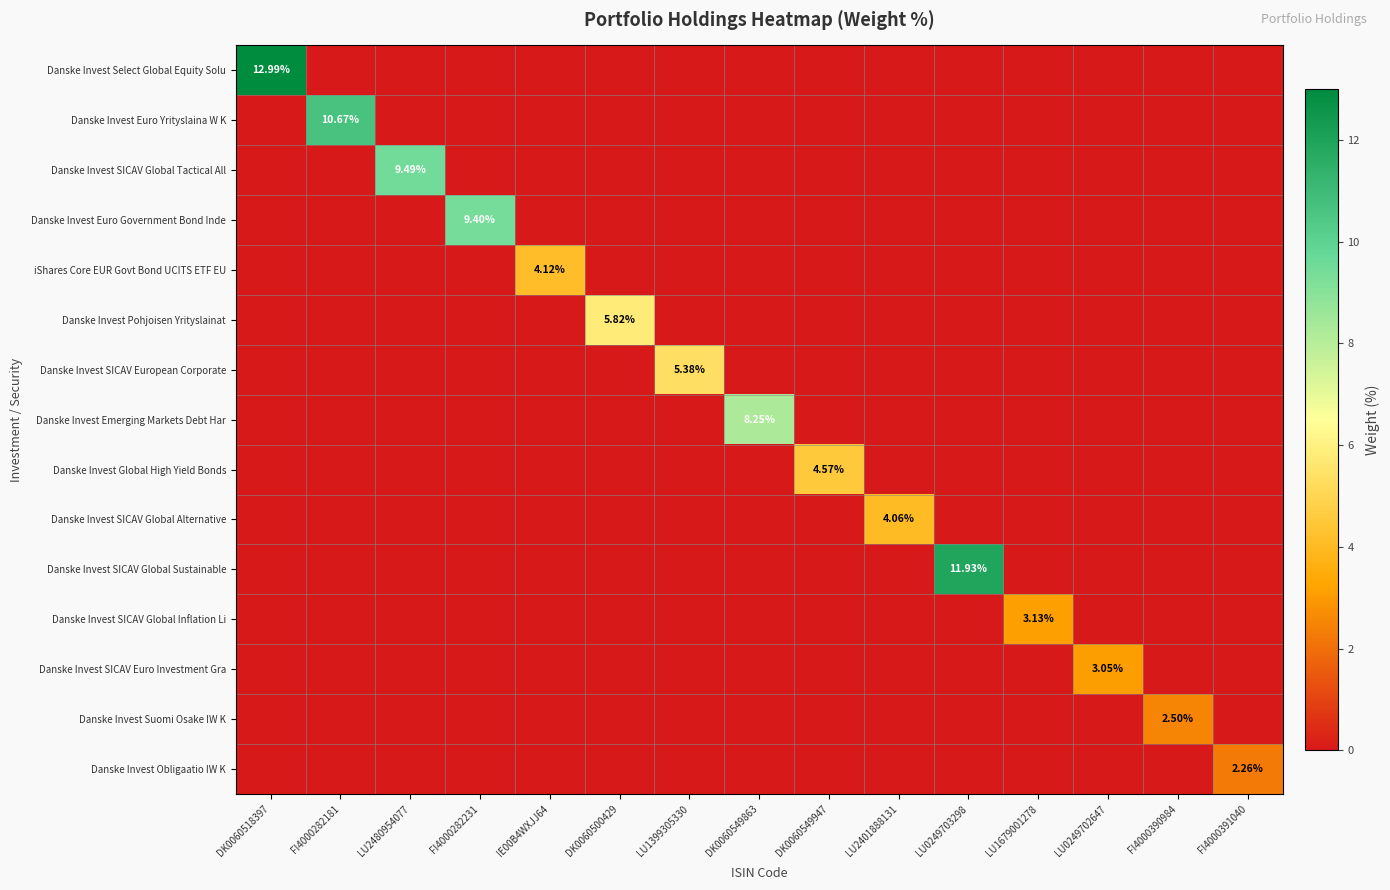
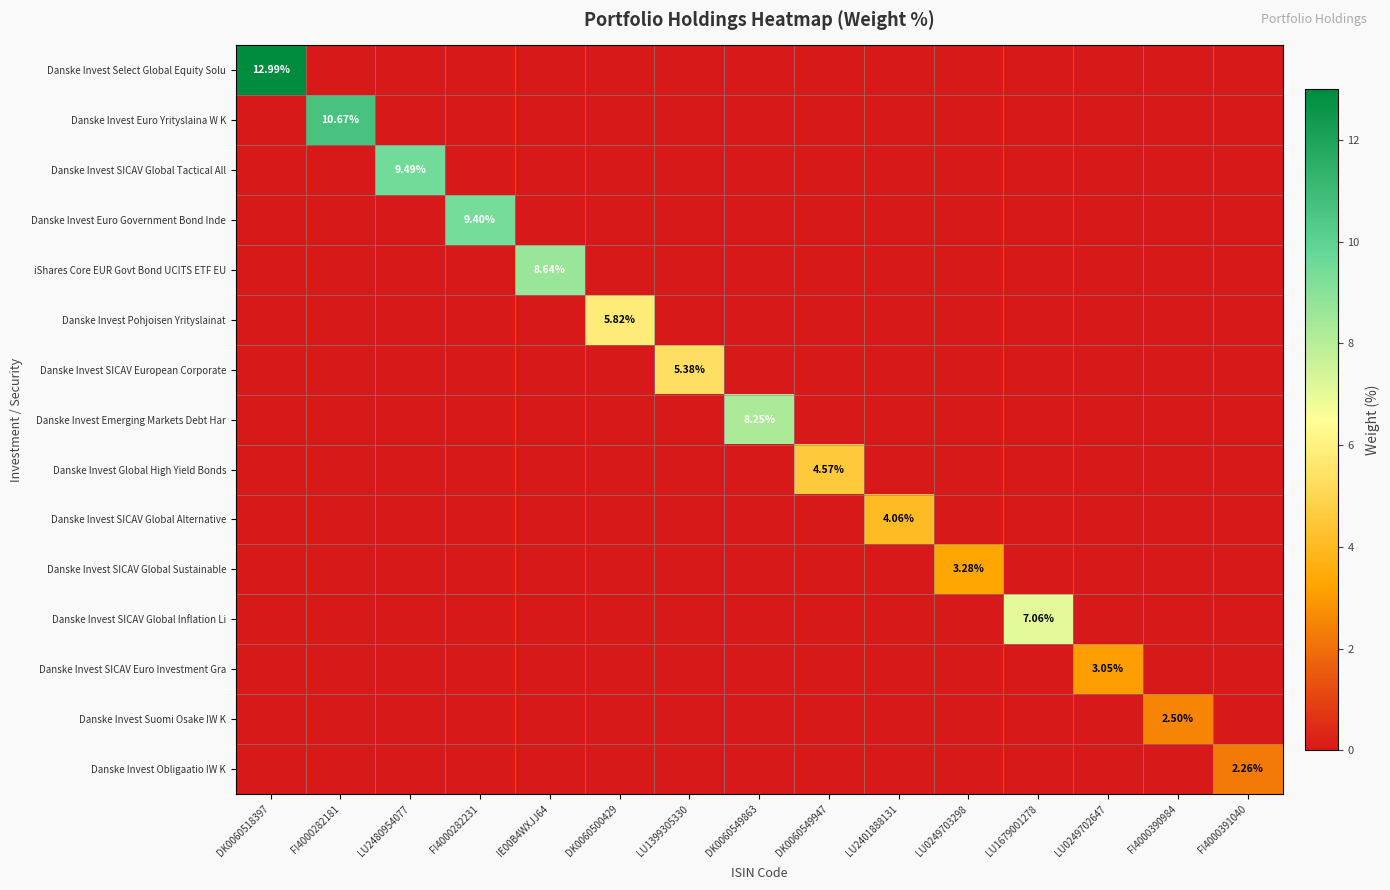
iShares Core EUR Govt Bond UCITS ETF EU, IE00B4WXJJ64: 4.12% -> 8.64%
Danske Invest SICAV Global Sustainable, LU0249703298: 11.93% -> 3.28%
Danske Invest SICAV Global Inflation Li, LU1679001278: 3.13% -> 7.06%
